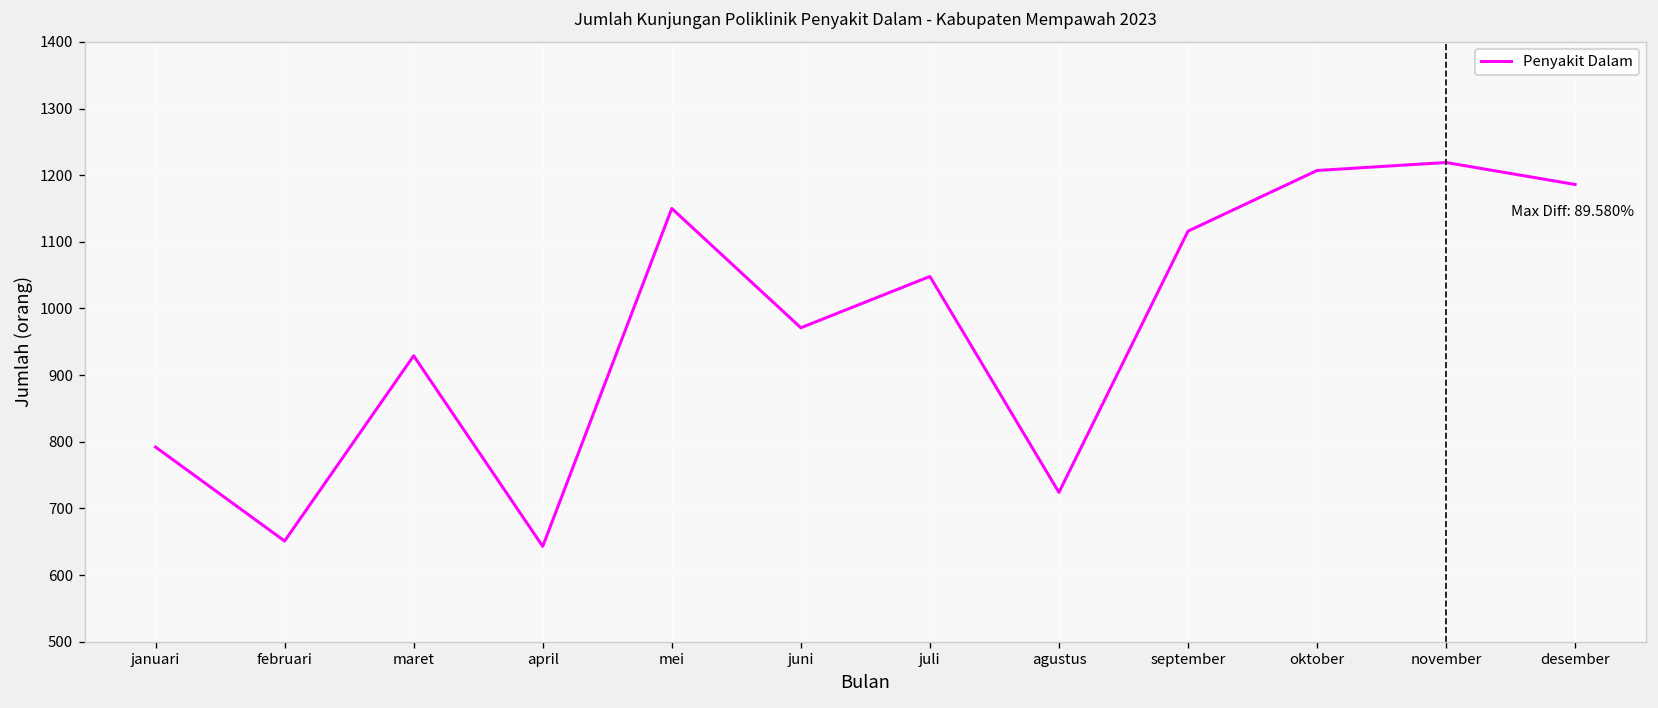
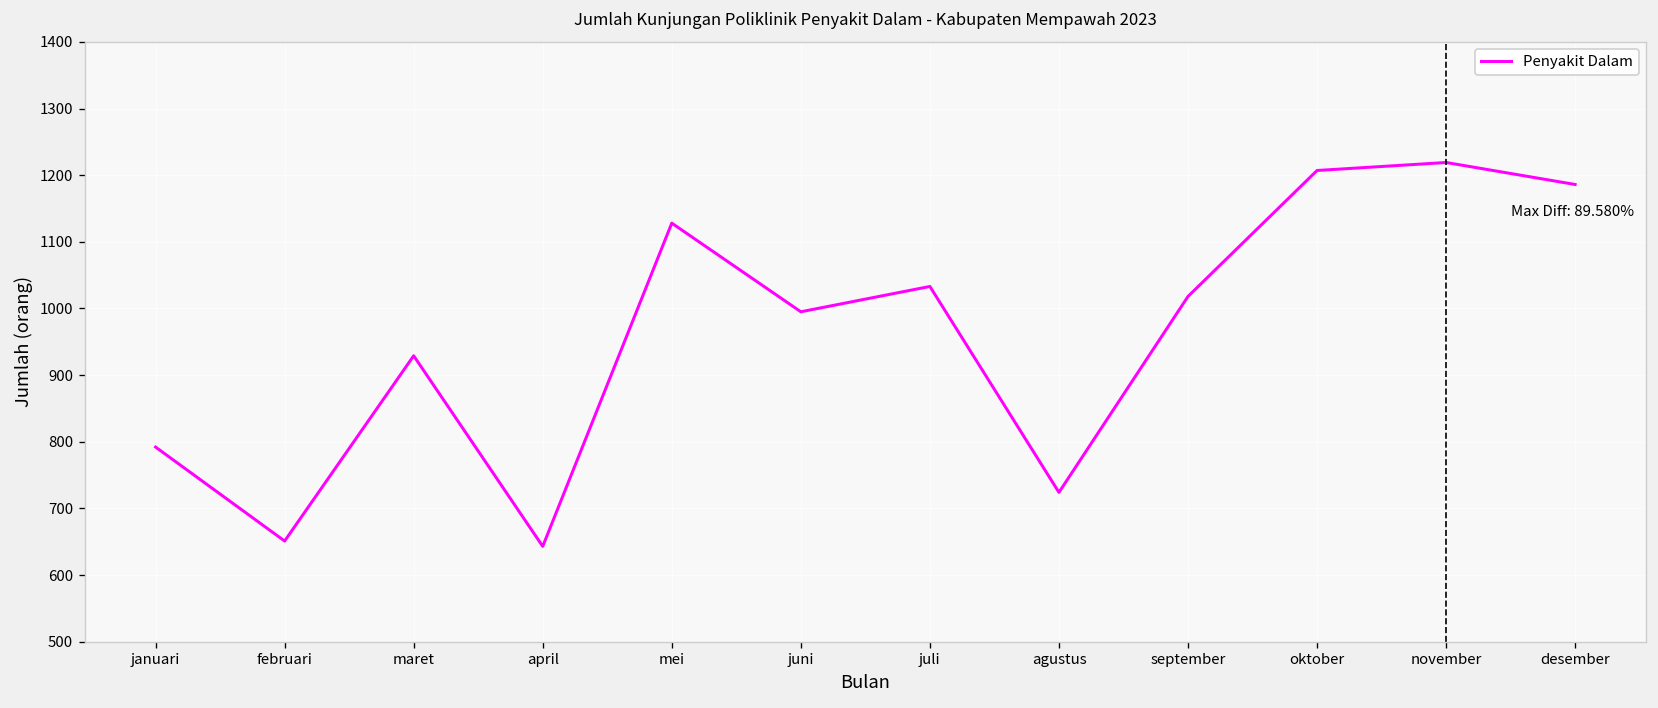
mei: 1150 -> 1130
juni: 970 -> 1000
juli: 1050 -> 1030
september: 1120 -> 1020
